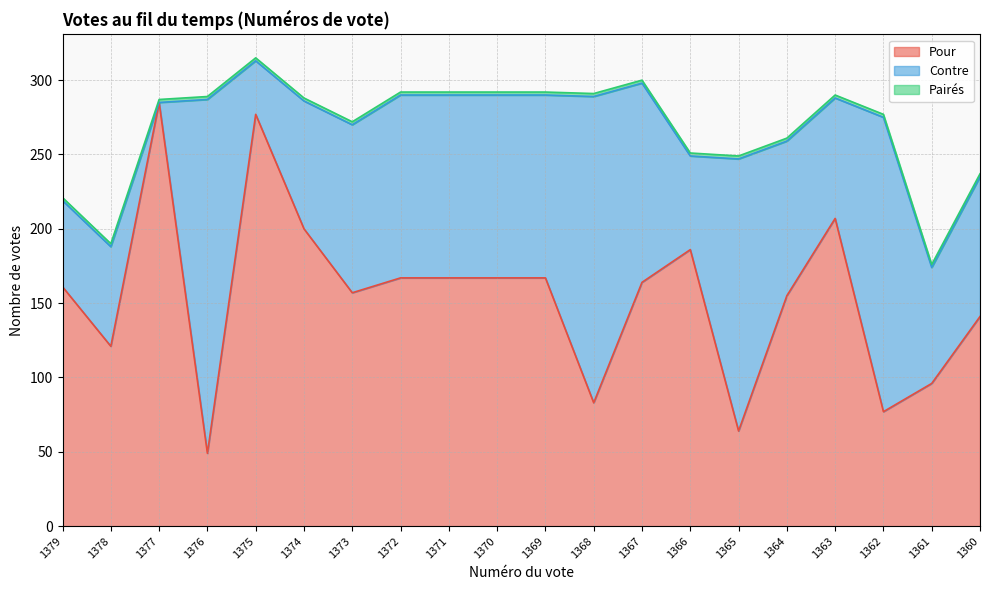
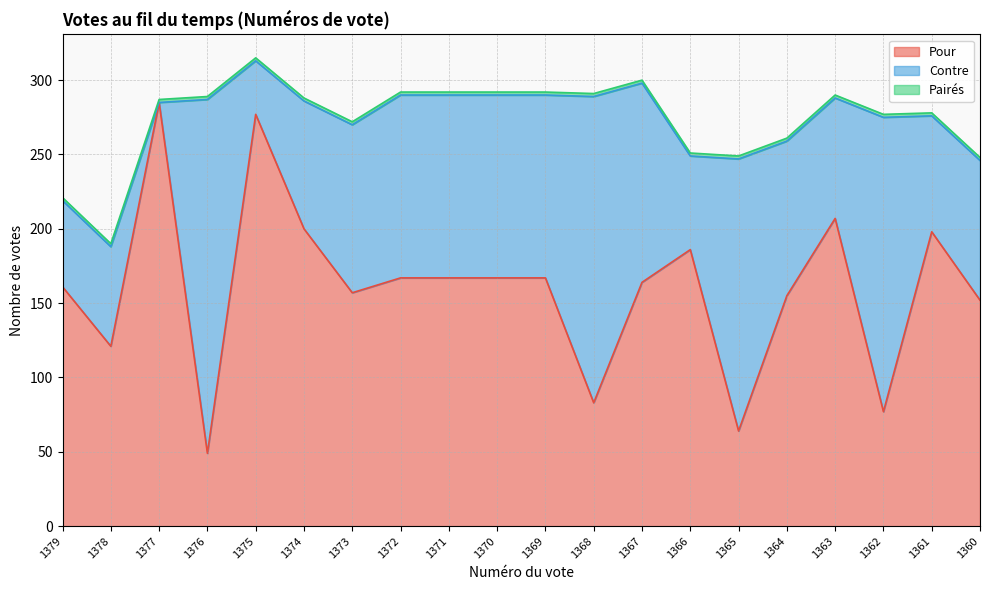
Pour, 1361: 96 -> 198
Pour, 1360: 141 -> 152
